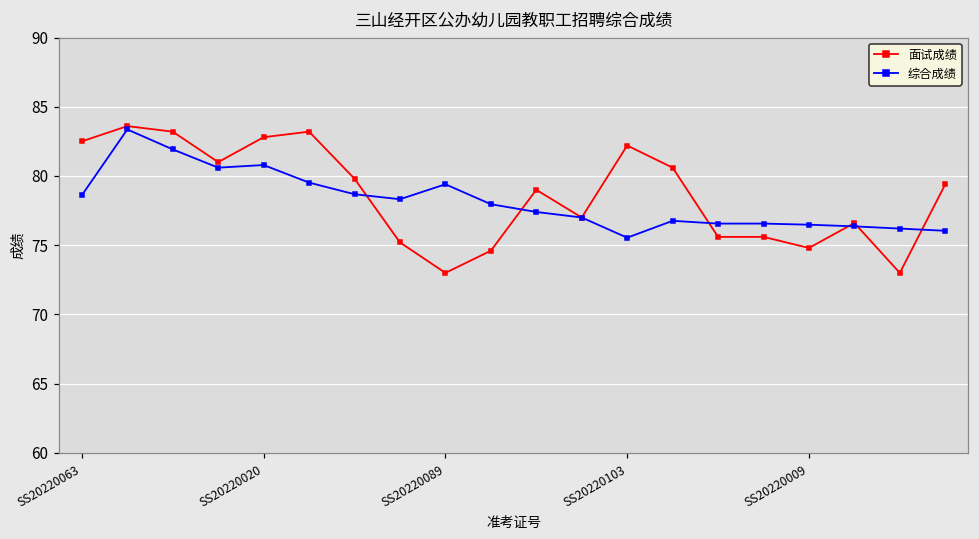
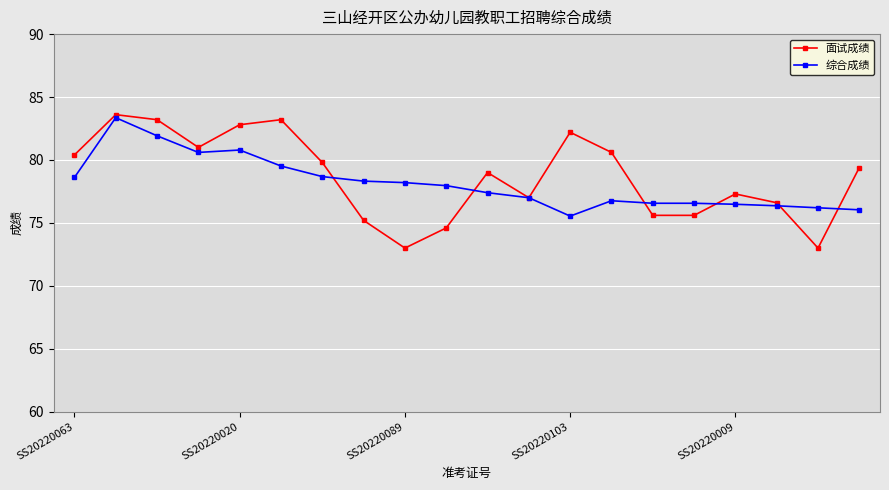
面试成绩, SS20220063: 82.5 -> 80.4
综合成绩, SS20220089: 79.4 -> 78.2
面试成绩, SS20220009: 74.8 -> 77.3
